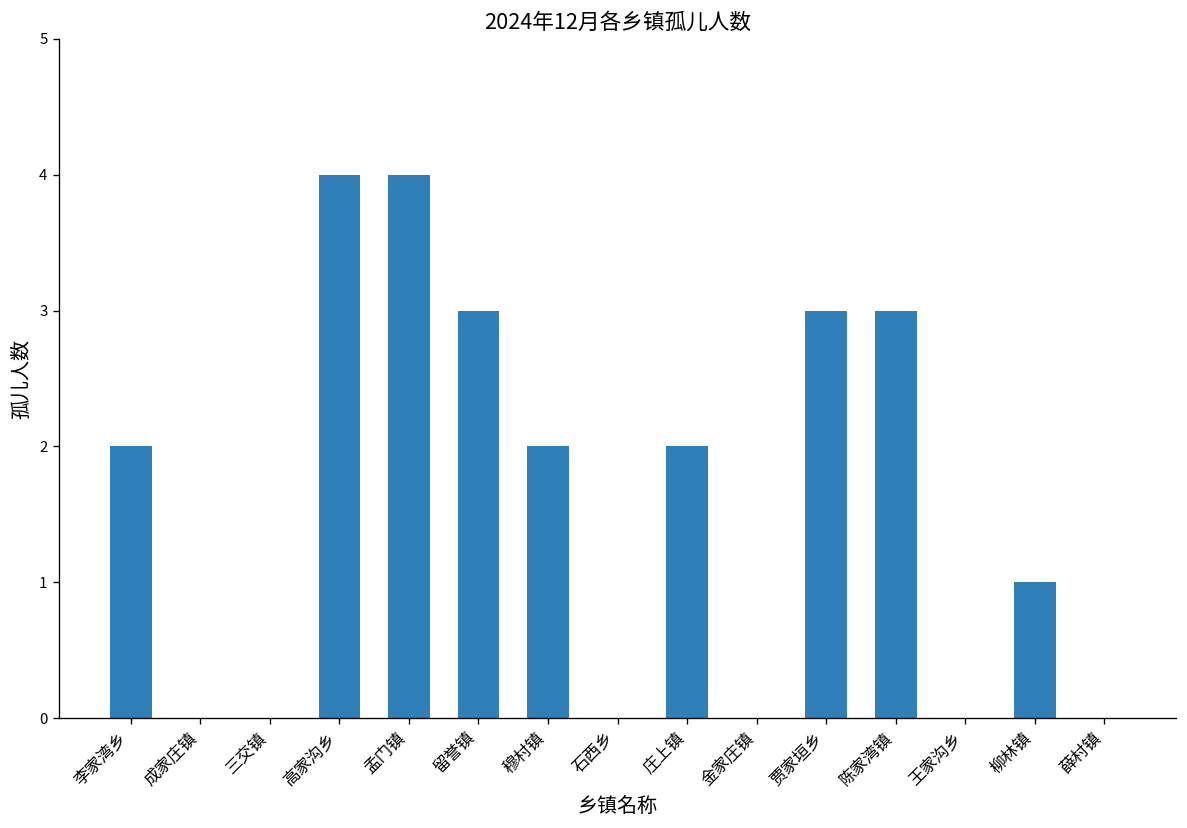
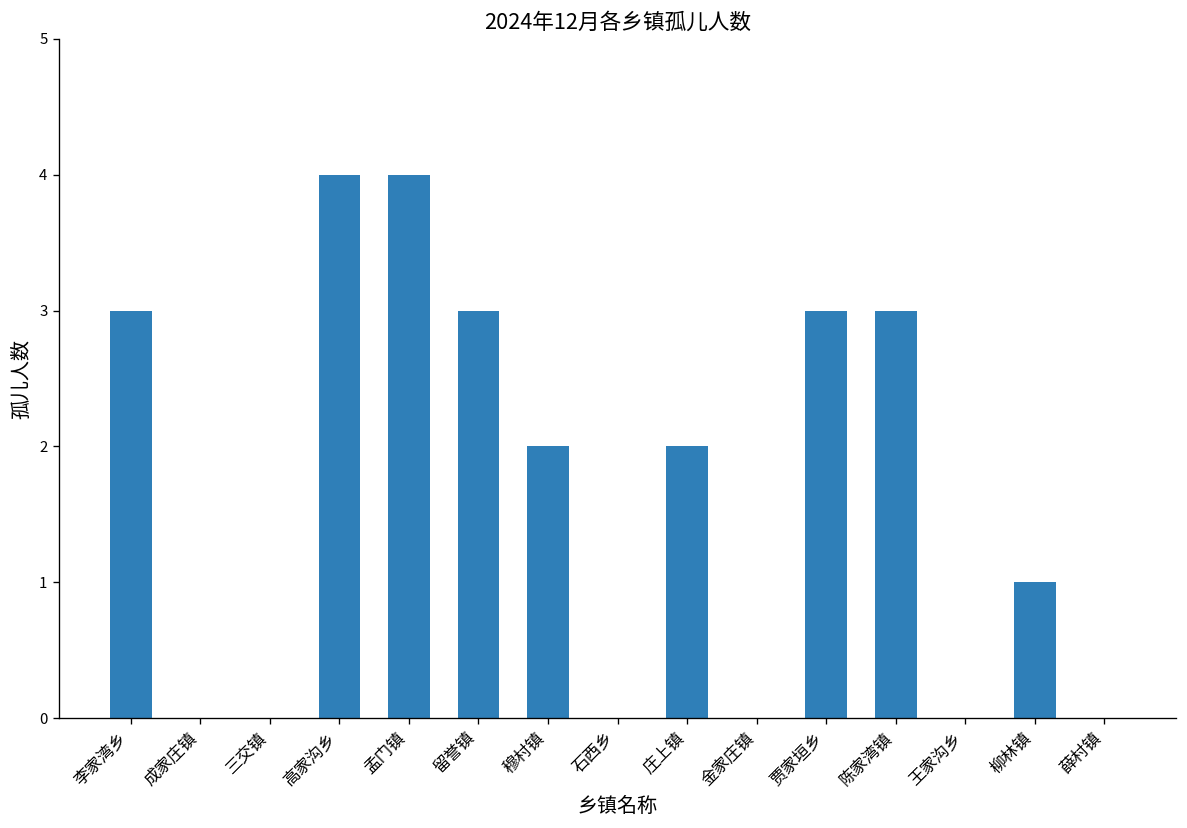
李家湾乡: 2 -> 3
